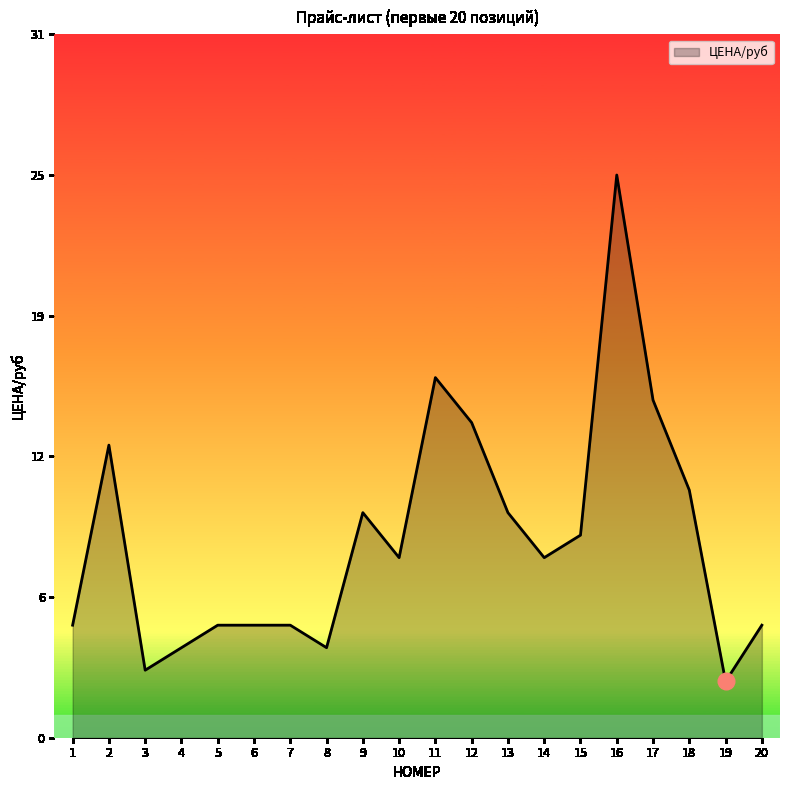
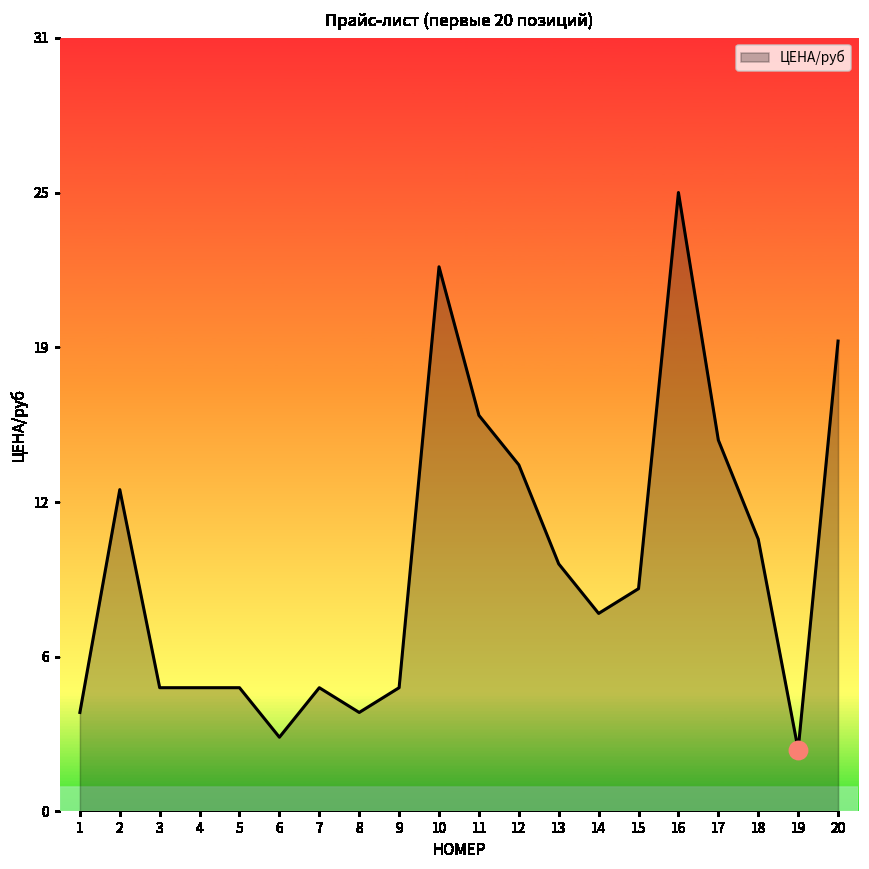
ЦЕНА/руб, 1: 5 -> 4
ЦЕНА/руб, 3: 3 -> 5
ЦЕНА/руб, 4: 4 -> 5
ЦЕНА/руб, 6: 5 -> 3
ЦЕНА/руб, 9: 10 -> 5
ЦЕНА/руб, 10: 8 -> 22
ЦЕНА/руб, 20: 5 -> 19
